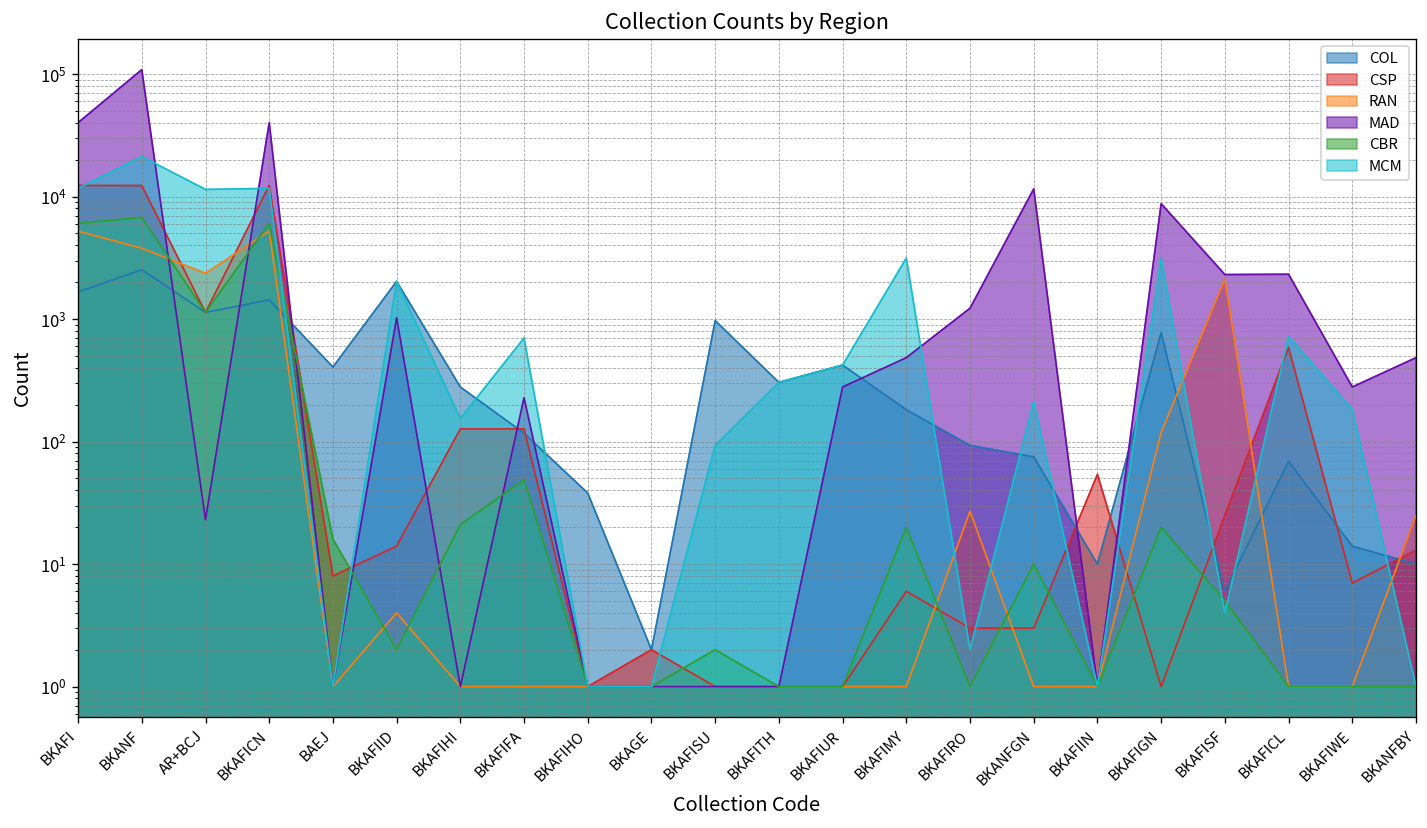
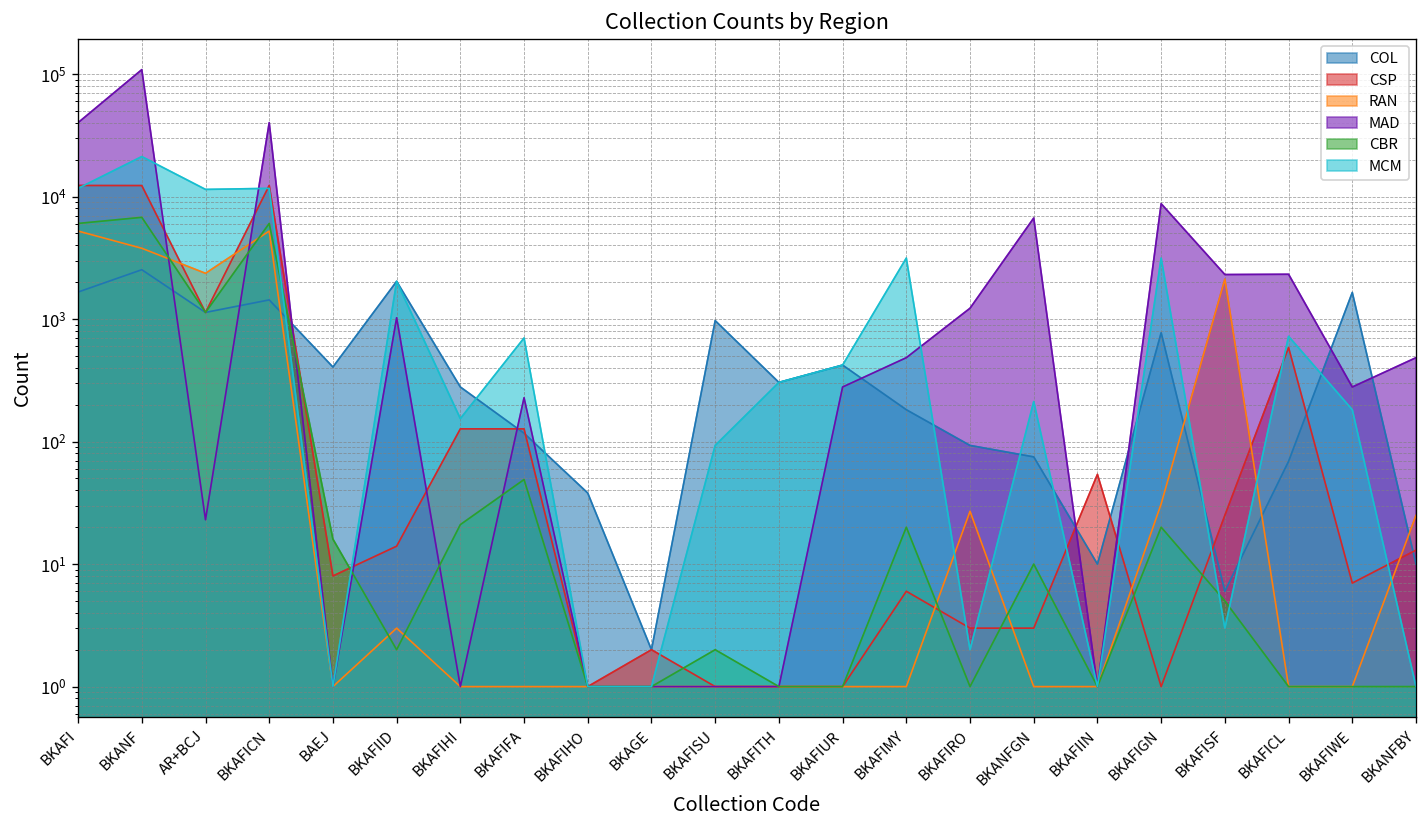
RAN, BKAFIID: 4.0 -> 3.0
MAD, BKANFGN: 12000 -> 7000
RAN, BKAFIGN: 120 -> 31
MCM, BKAFISF: 4.0 -> 3.0
COL, BKAFIWE: 14 -> 1600
